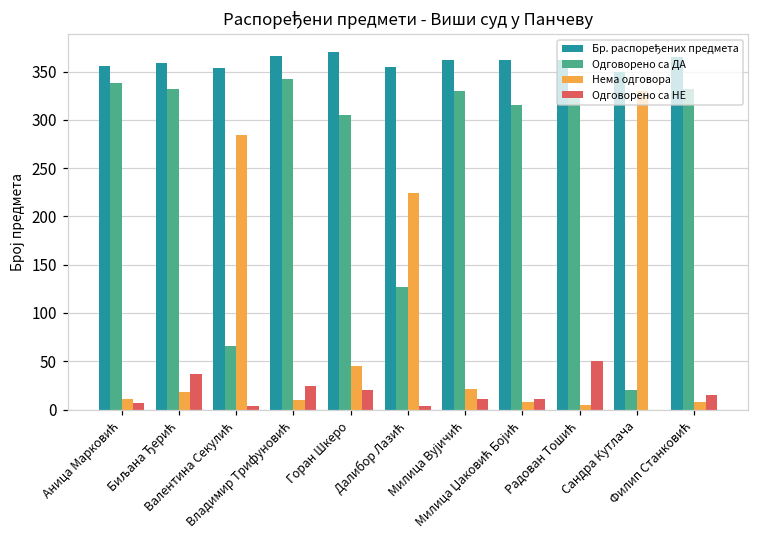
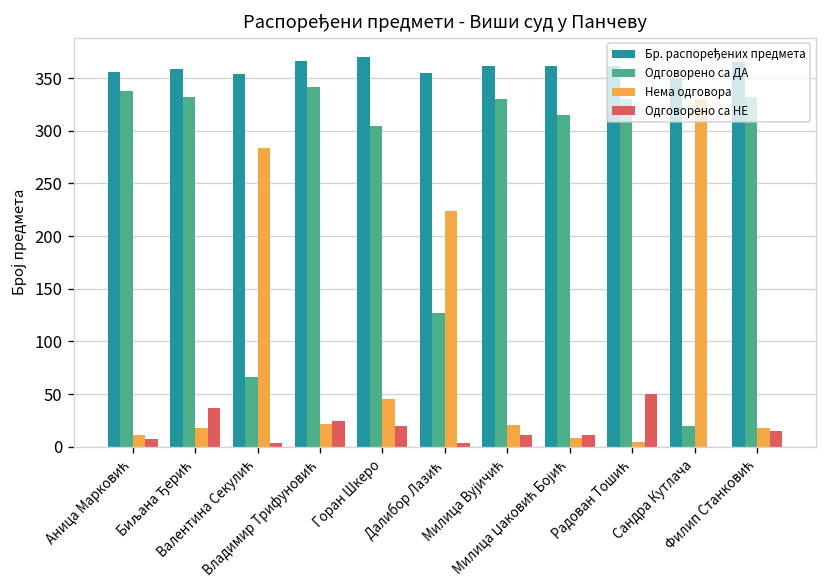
Нема одговора, Владимир Трифуновић: 10 -> 20
Нема одговора, Филип Станковић: 10 -> 20
